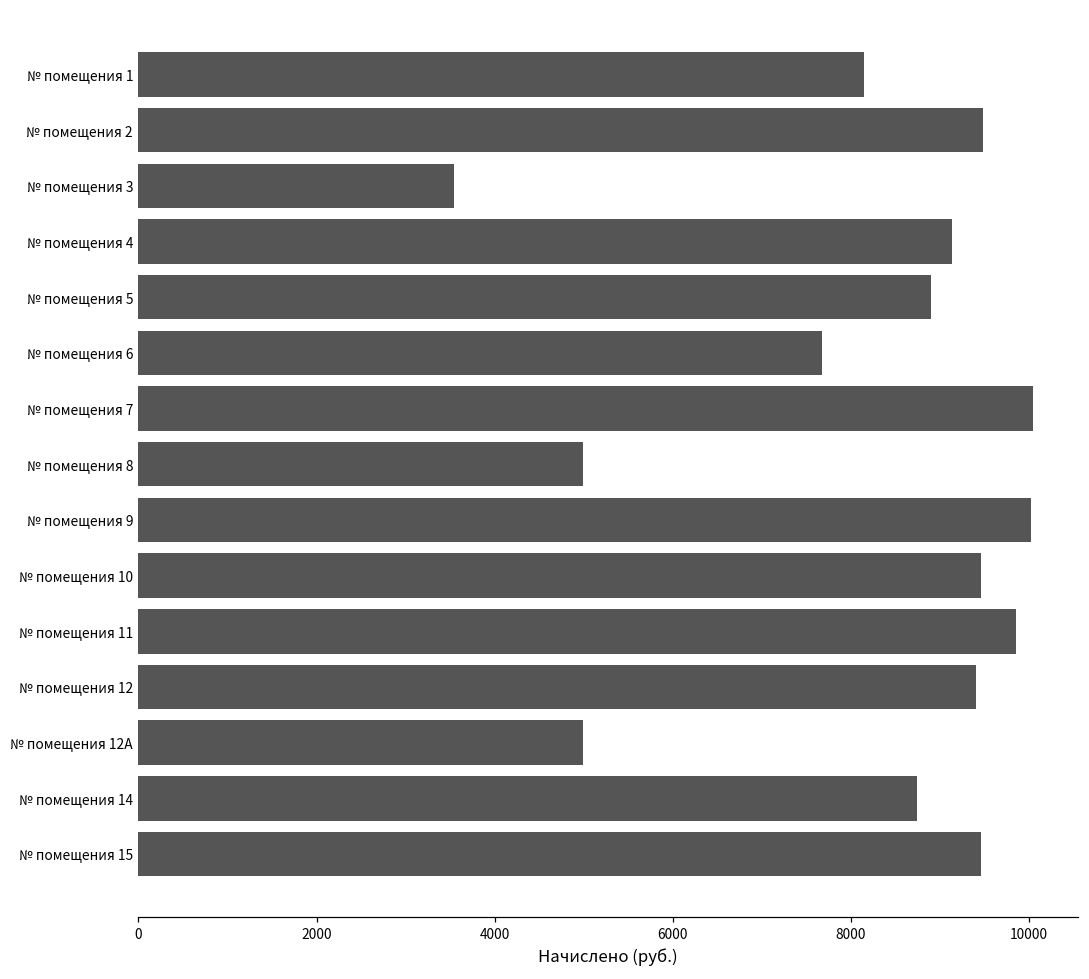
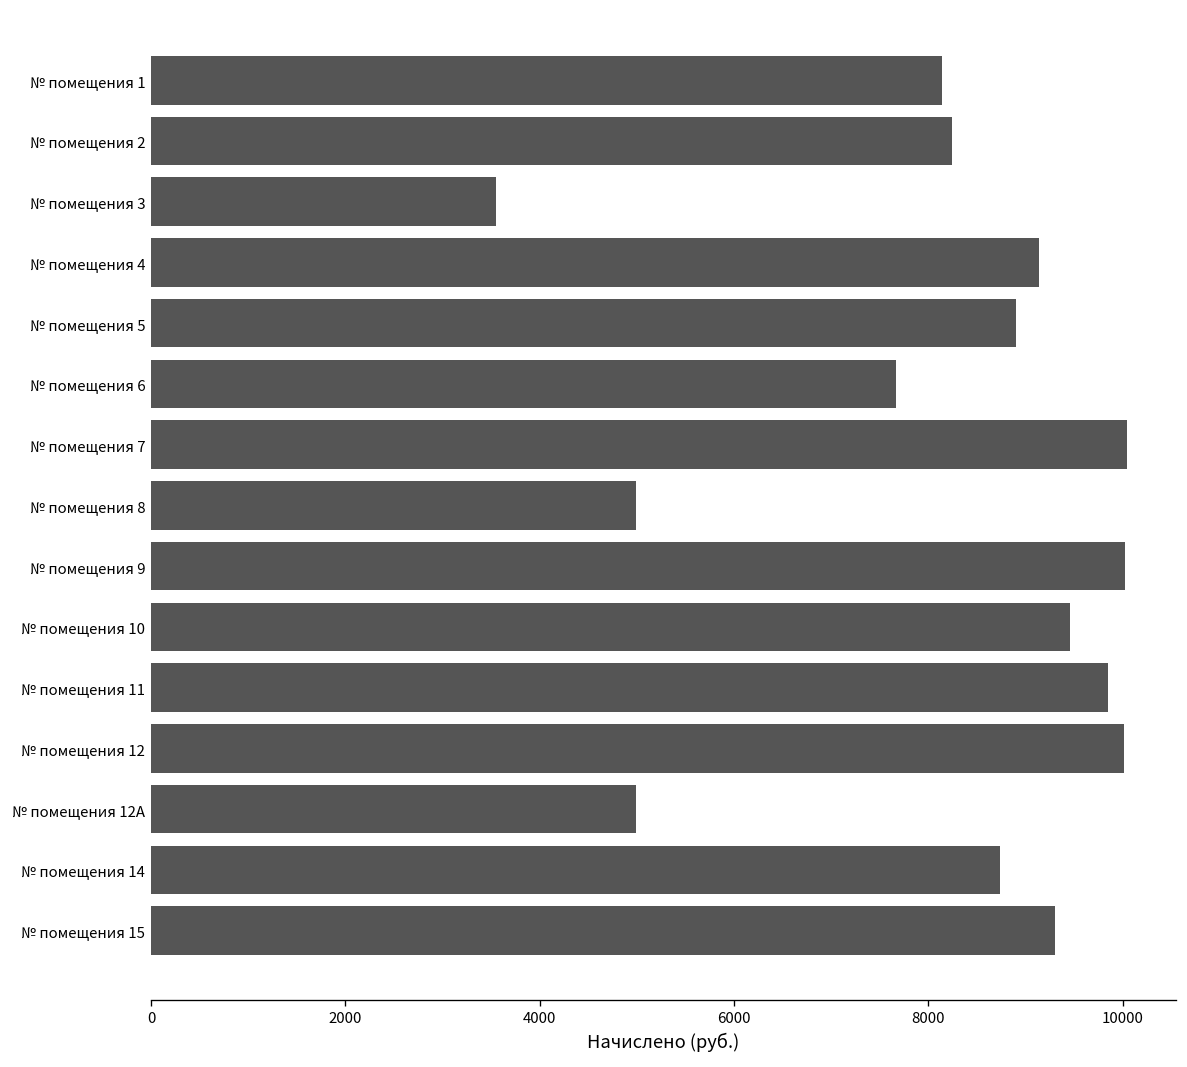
№ помещения 2: 9500 -> 8200
№ помещения 12: 9400 -> 10000
№ помещения 15: 9500 -> 9300
